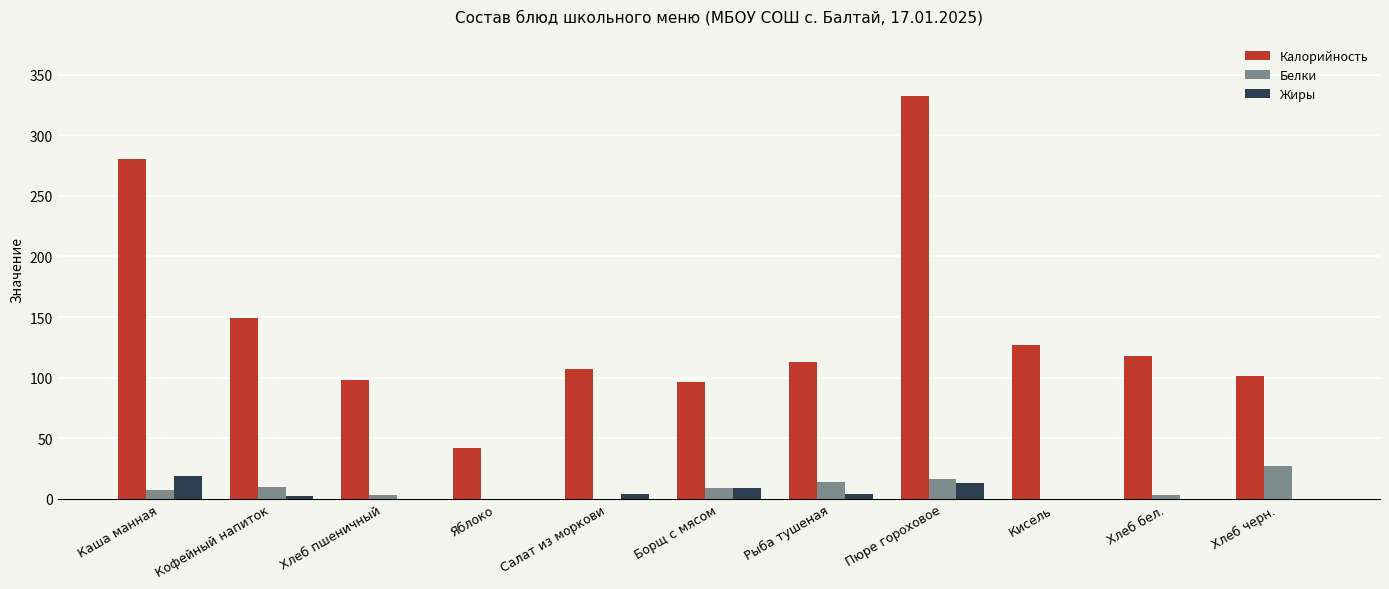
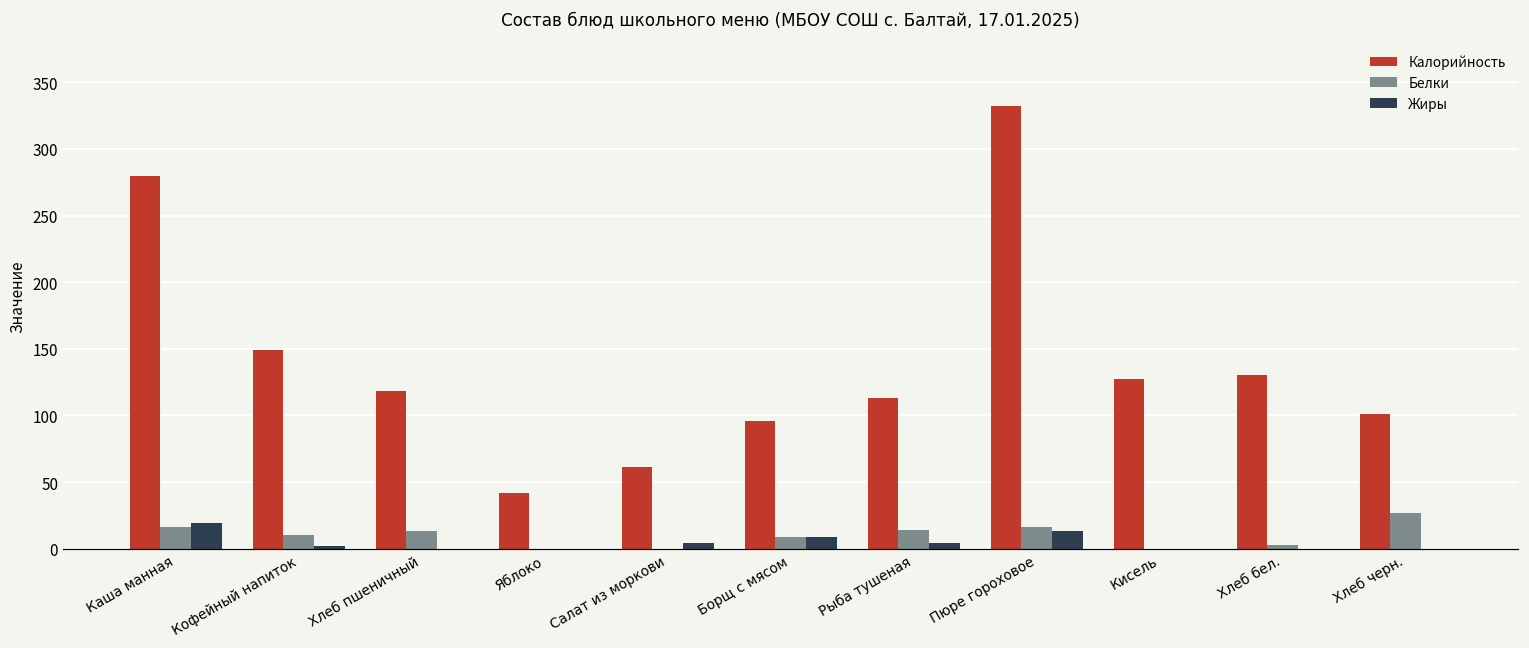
Белки, Каша манная: 7 -> 16
Калорийность, Хлеб пшеничный: 98 -> 118
Белки, Хлеб пшеничный: 3 -> 13
Калорийность, Салат из моркови: 107 -> 61
Калорийность, Хлеб бел.: 118 -> 130
